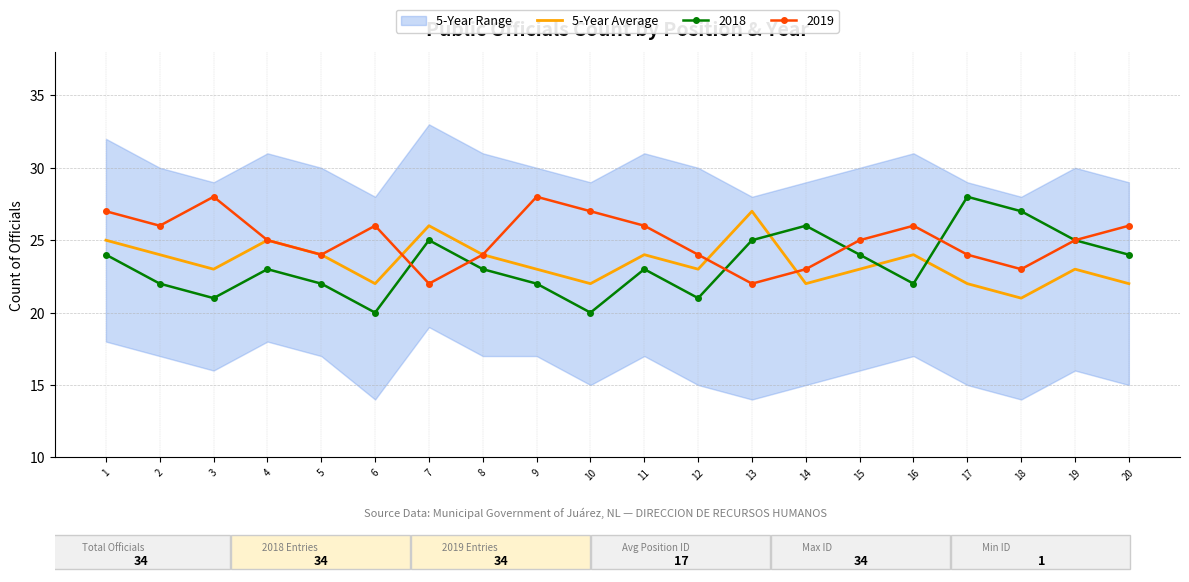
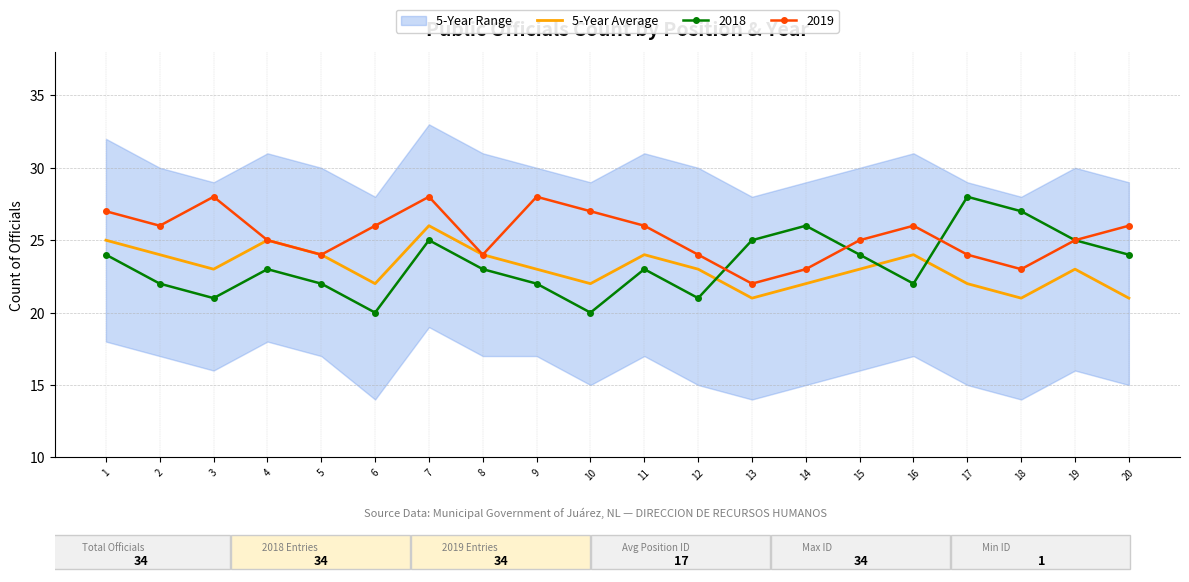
2019, 7: 22 -> 28
5-Year Average, 13: 27 -> 21
5-Year Average, 20: 22 -> 21
